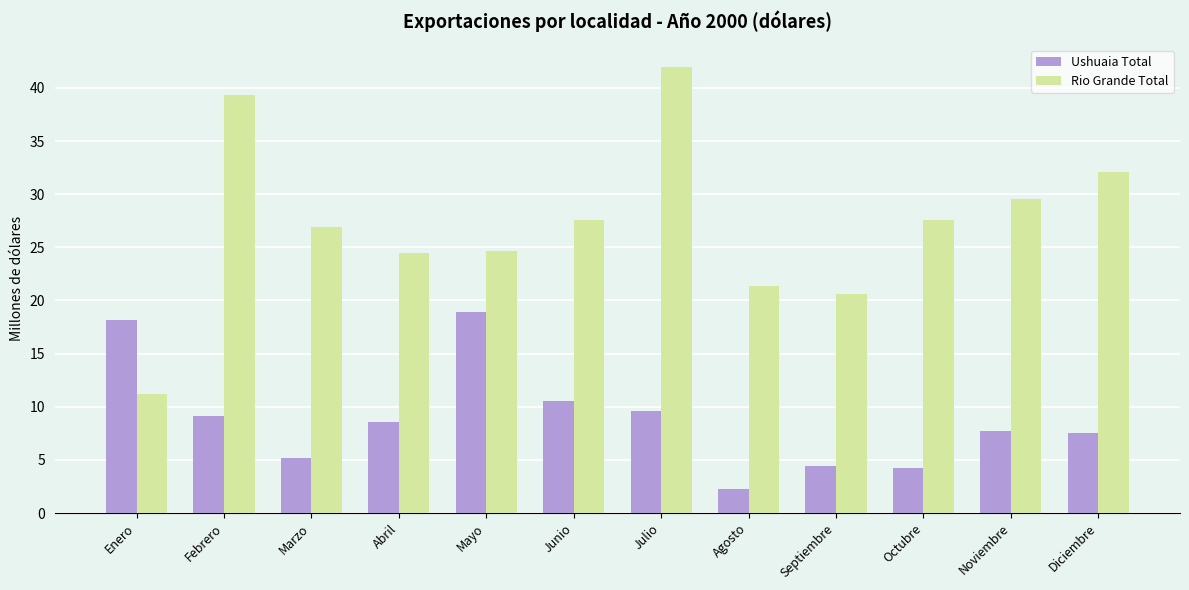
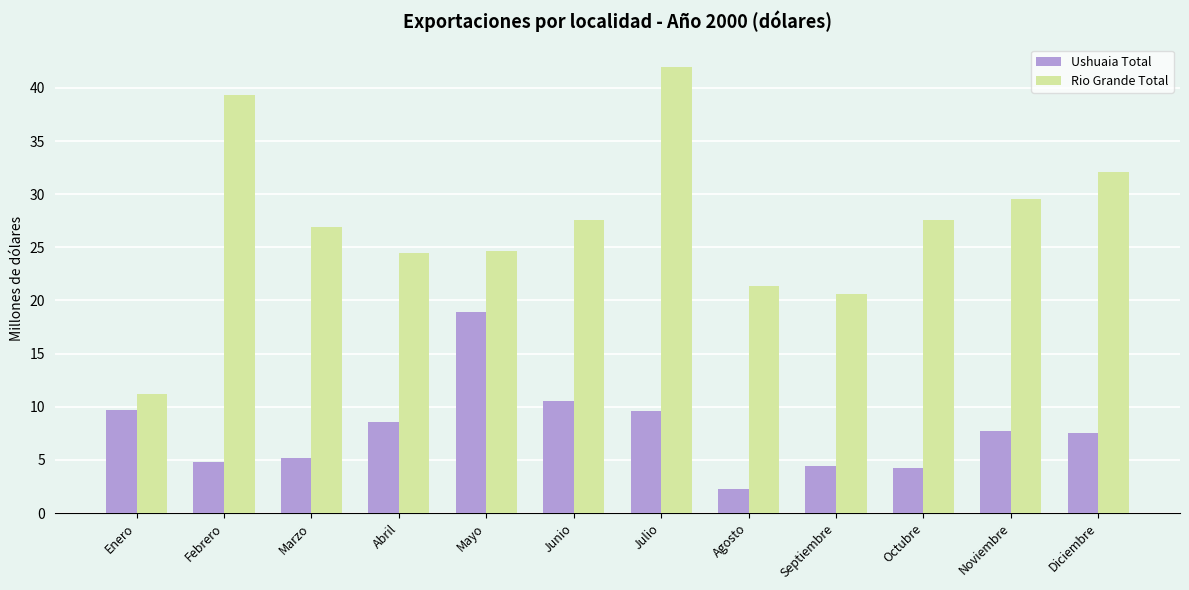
Ushuaia Total, Enero: 18.2 -> 9.7
Ushuaia Total, Febrero: 9.1 -> 4.8
